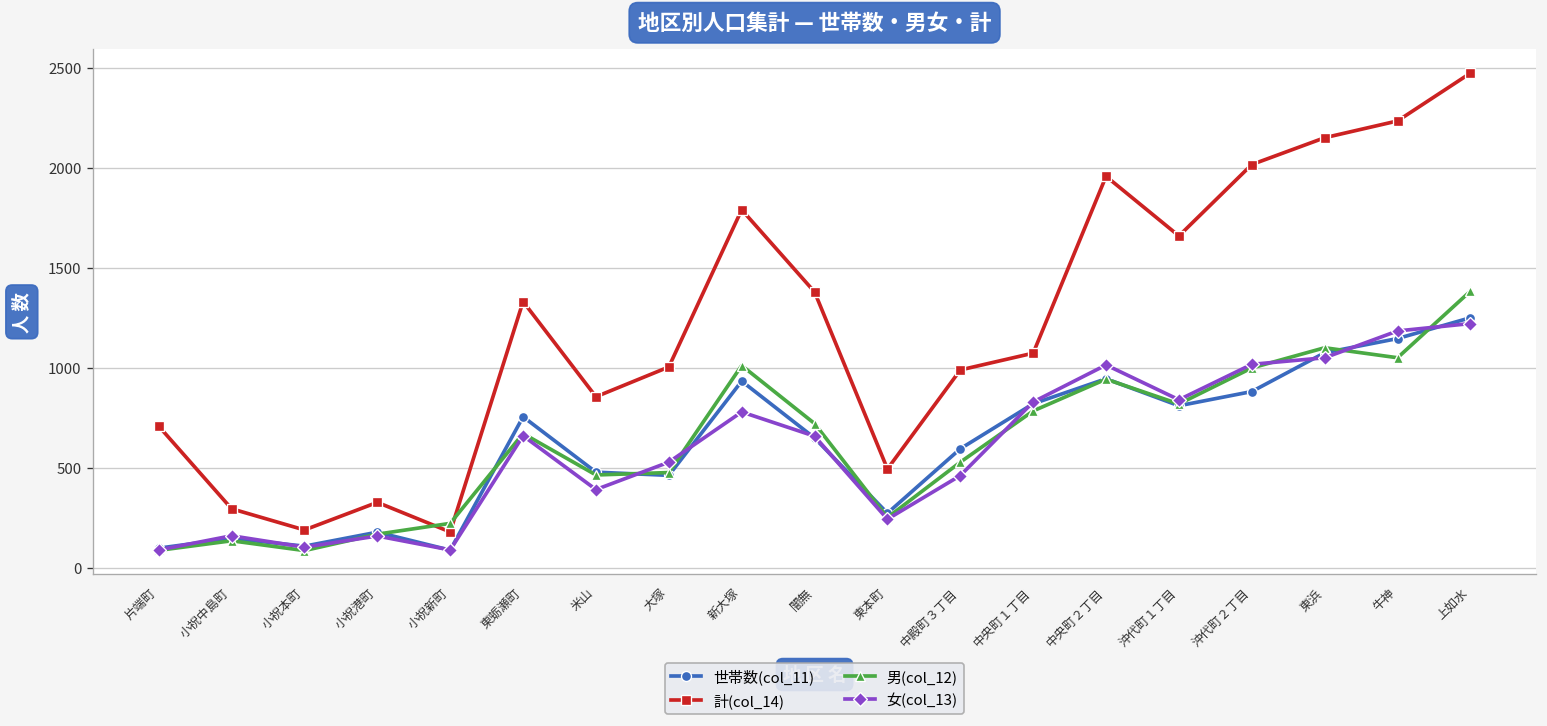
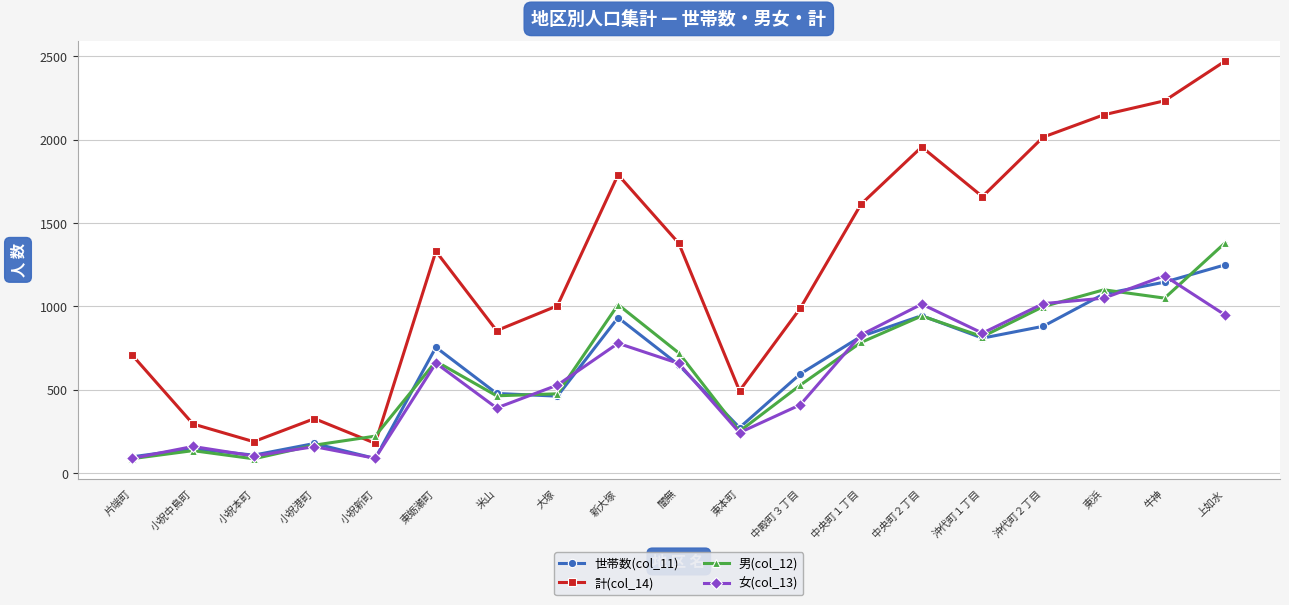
女(col_13), 中殿町３丁目: 460 -> 410
計(col_14), 中央町１丁目: 1070 -> 1610
女(col_13), 上如水: 1220 -> 950
